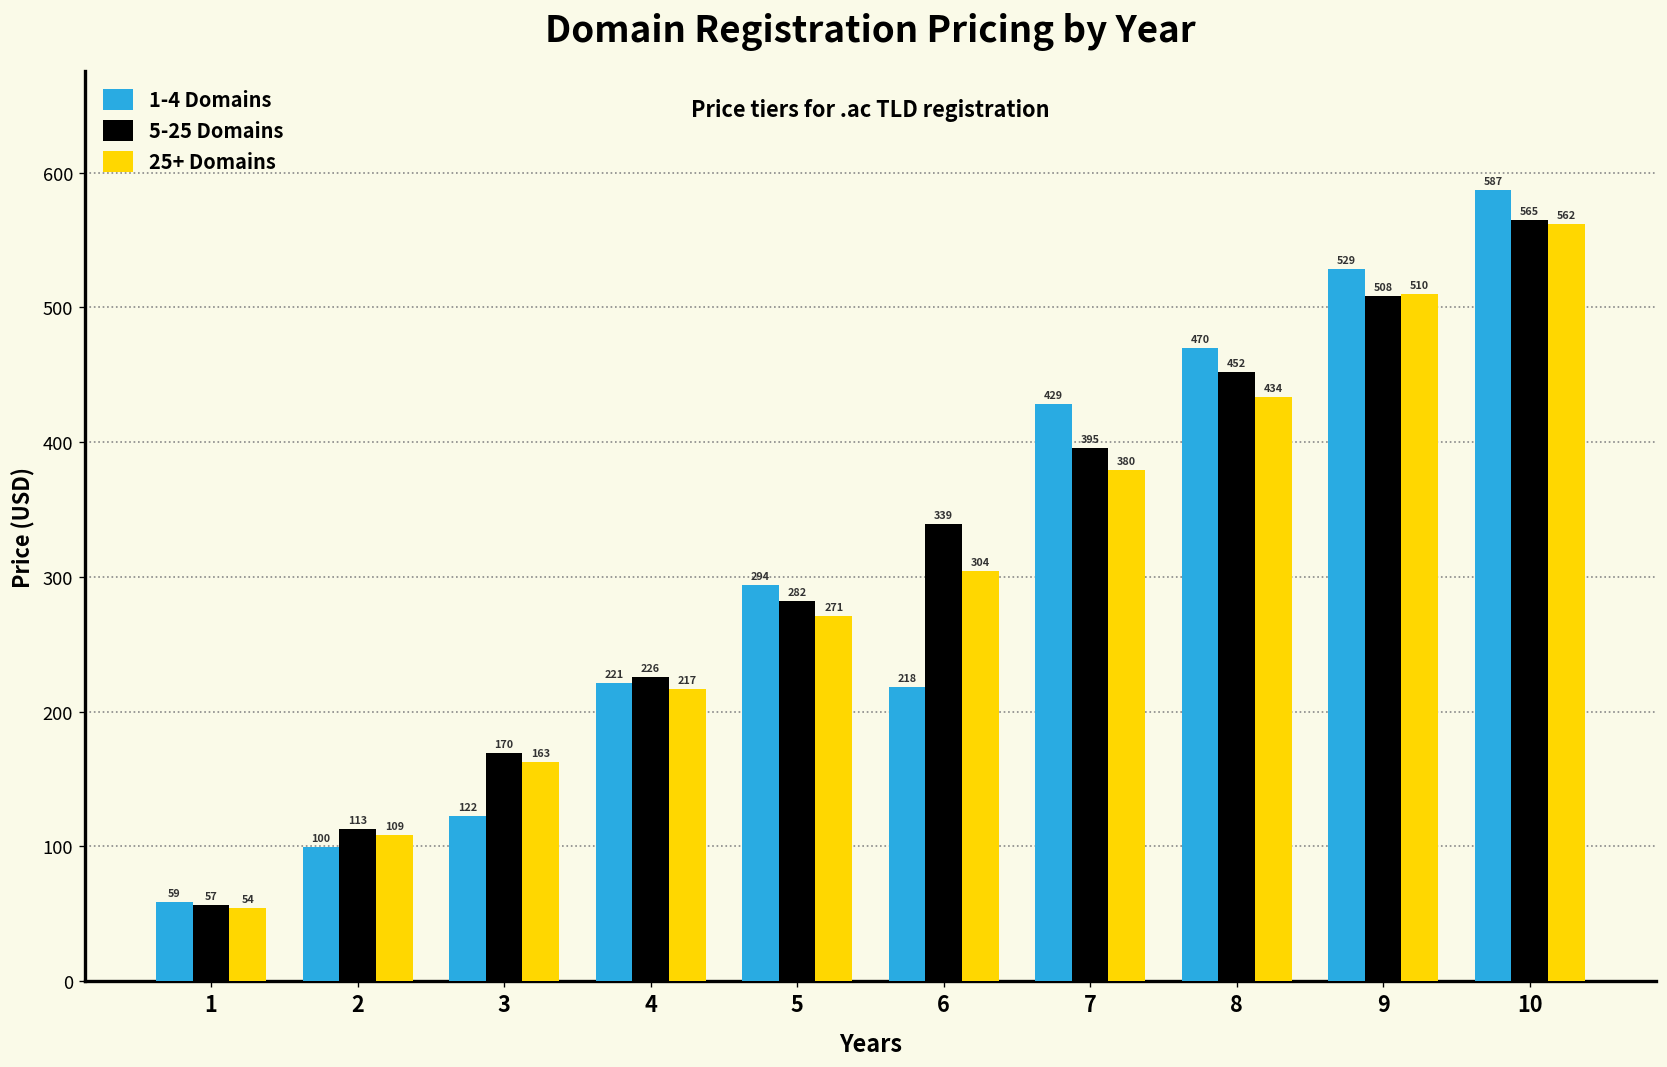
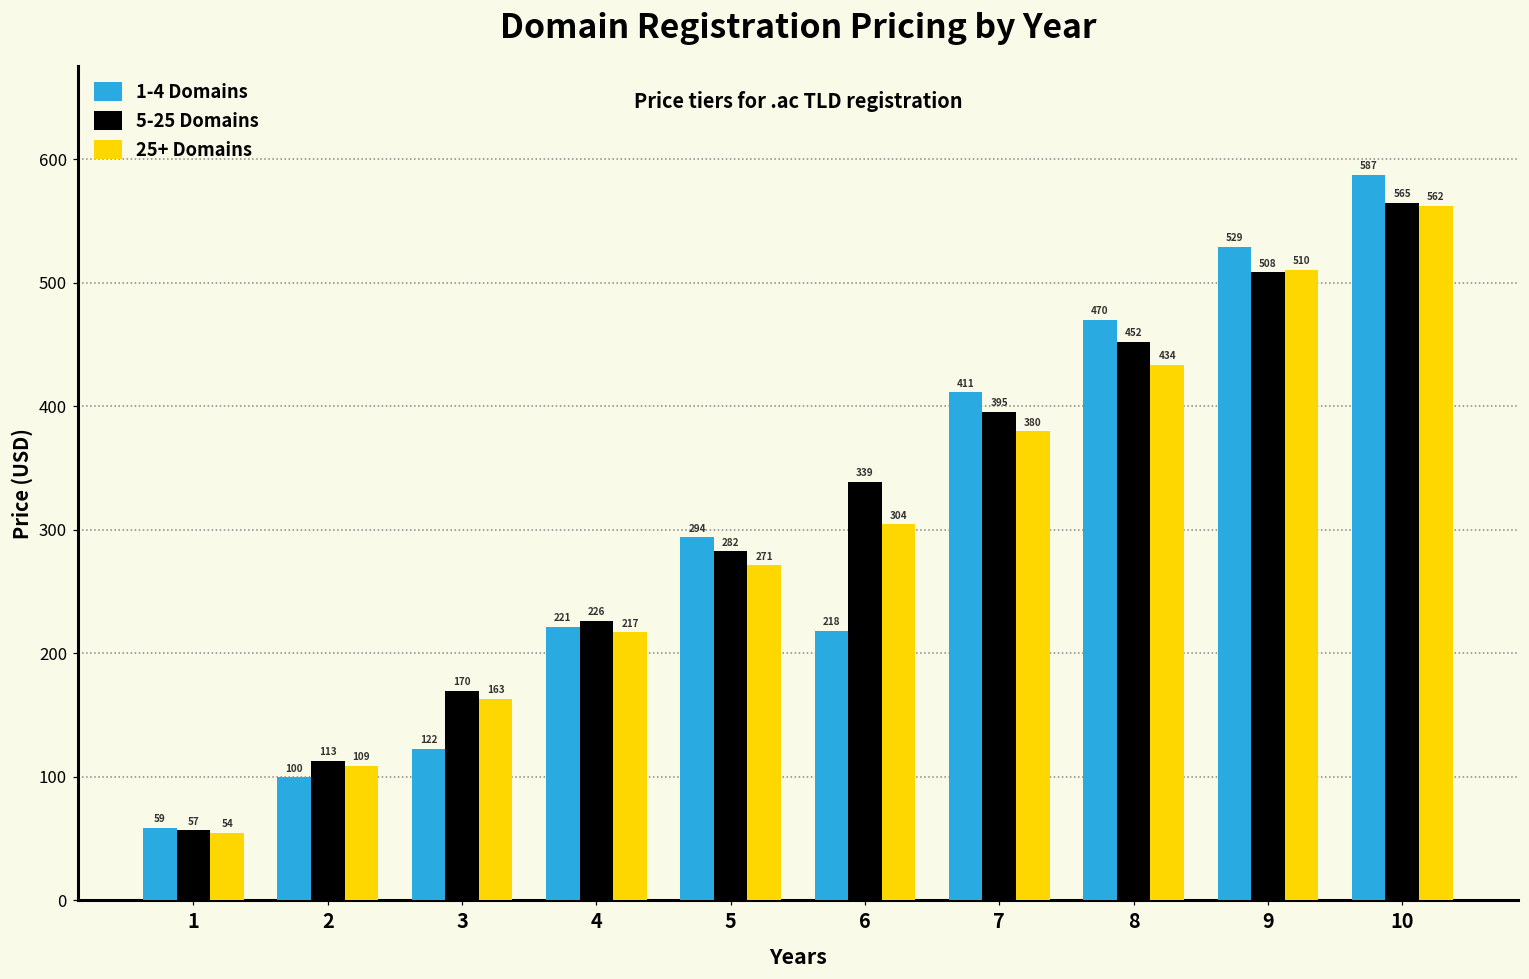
1-4 Domains, 7: 429 -> 411
